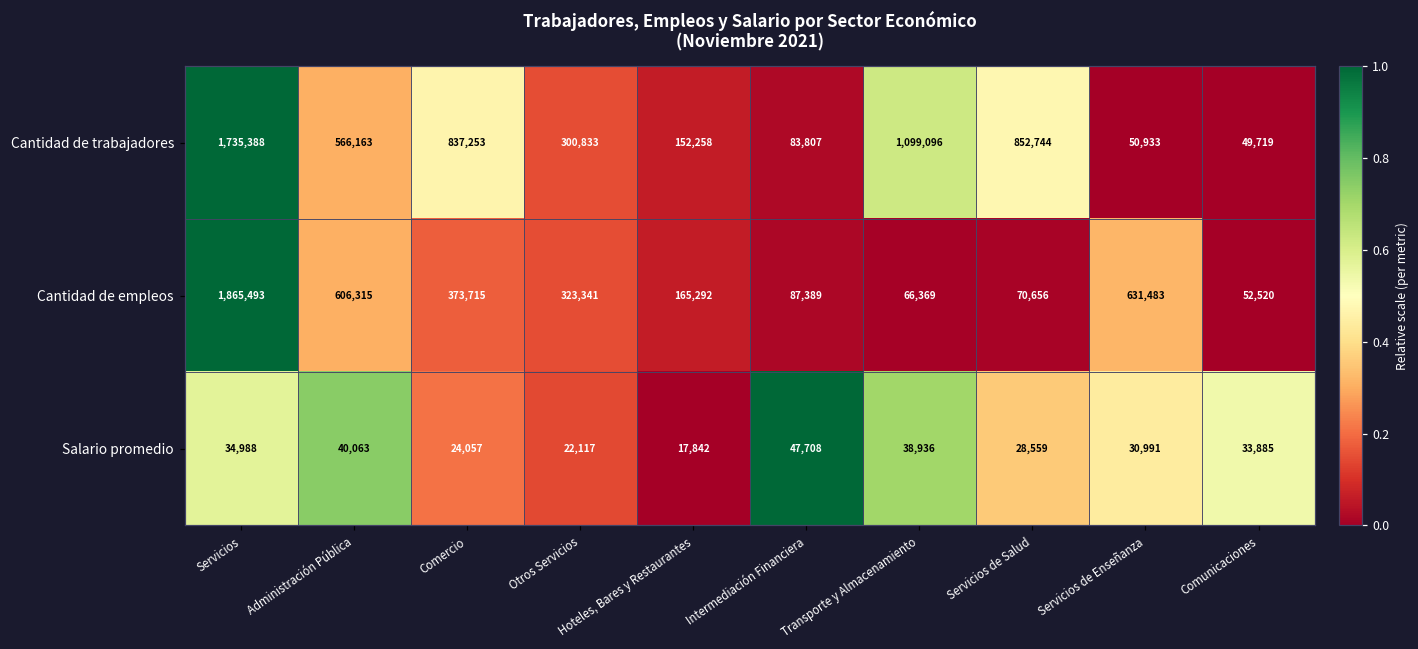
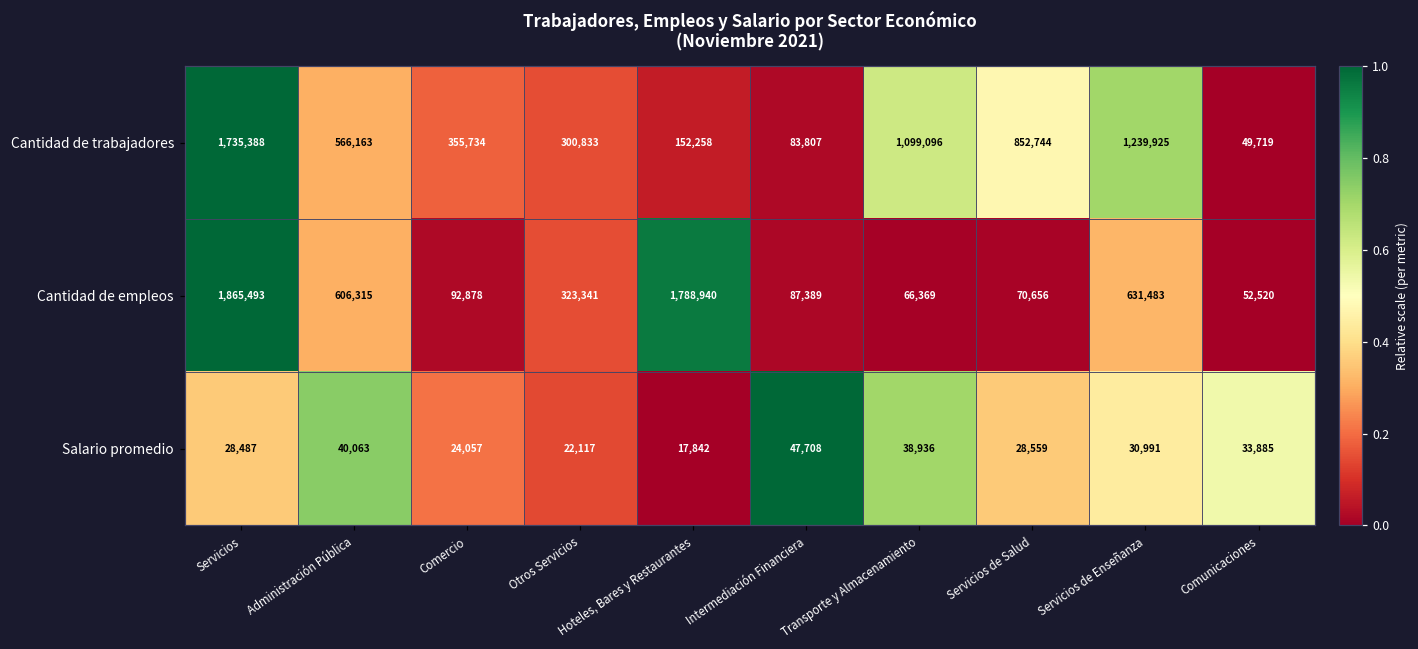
Cantidad de trabajadores, Comercio: 837,253 -> 355,734
Cantidad de trabajadores, Servicios de Enseñanza: 50,933 -> 1,239,925
Cantidad de empleos, Comercio: 373,715 -> 92,878
Cantidad de empleos, Hoteles, Bares y Restaurantes: 165,292 -> 1,788,940
Salario promedio, Servicios: 34,988 -> 28,487
